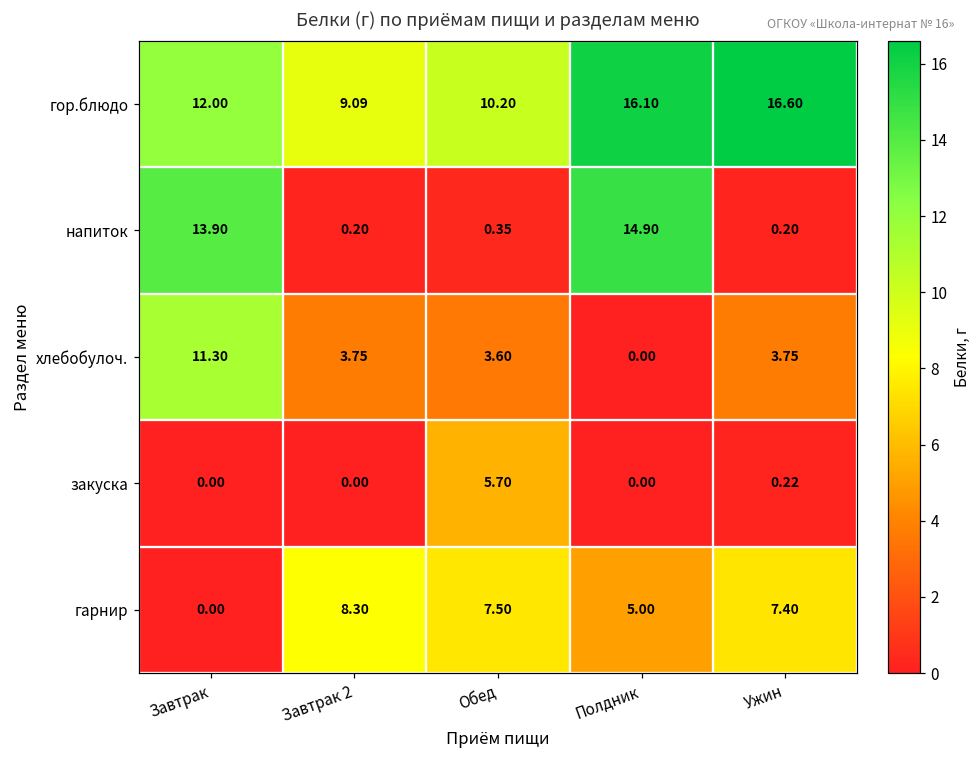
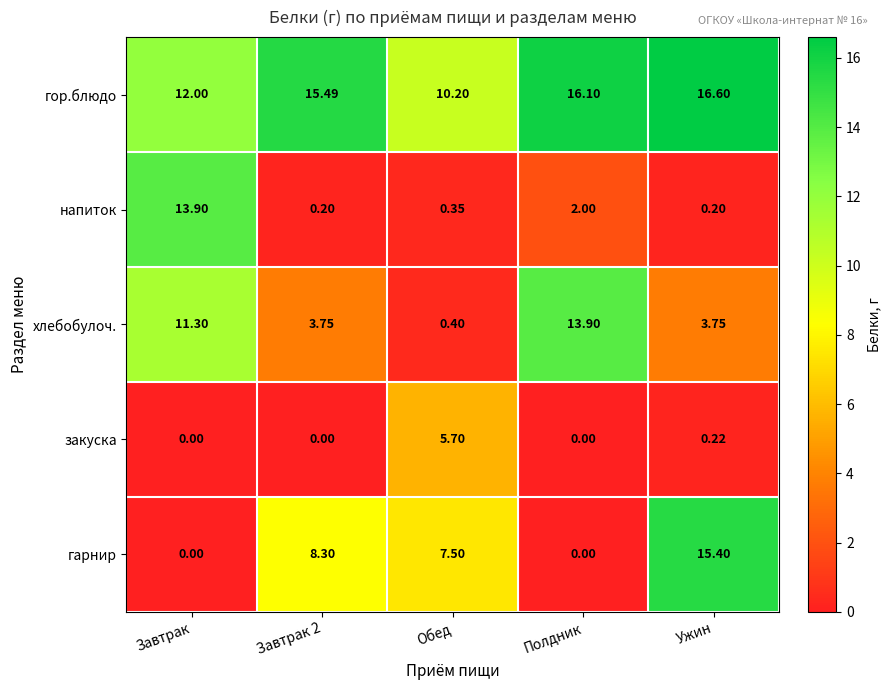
гор.блюдо, Завтрак 2: 9.09 -> 15.49
напиток, Полдник: 14.90 -> 2.00
хлебобулоч., Обед: 3.60 -> 0.40
хлебобулоч., Полдник: 0.00 -> 13.90
гарнир, Полдник: 5.00 -> 0.00
гарнир, Ужин: 7.40 -> 15.40
